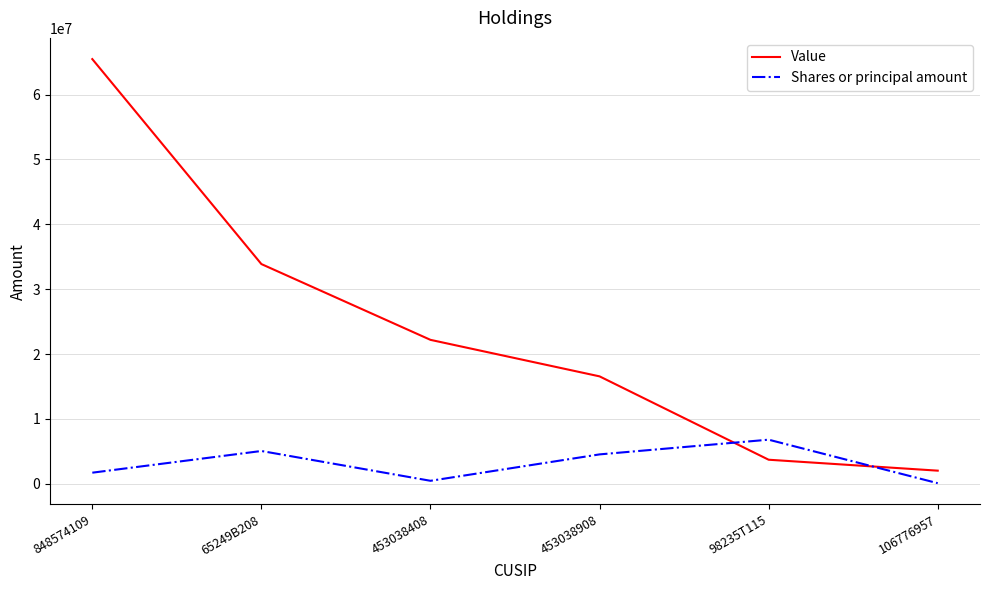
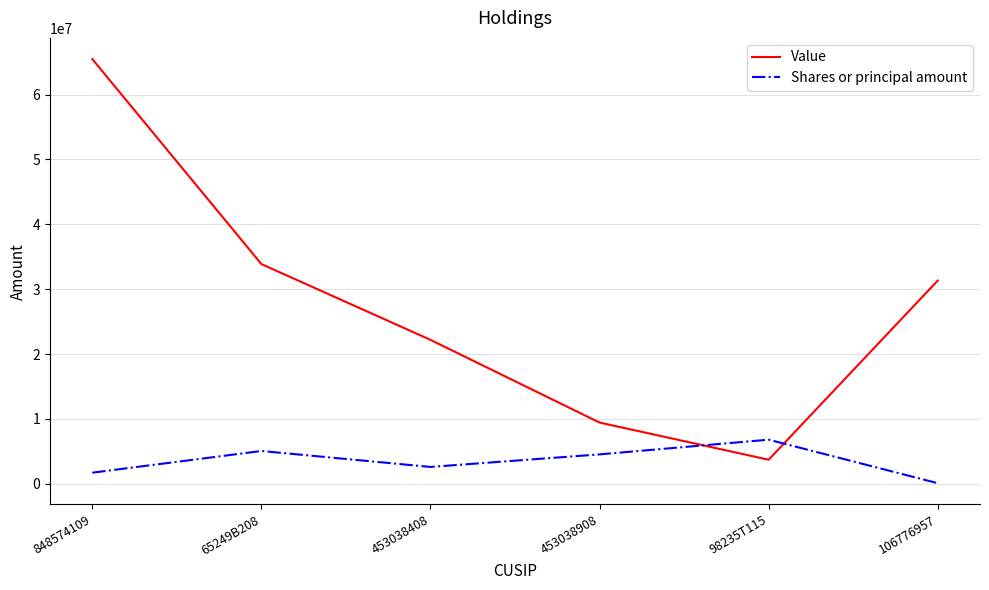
Shares or principal amount, 453038408: 0 -> 3000000
Value, 453038908: 17000000 -> 9000000
Value, 106776957: 2000000 -> 31000000
